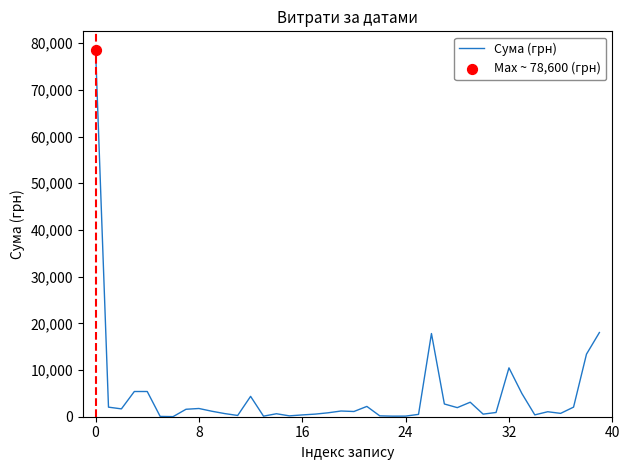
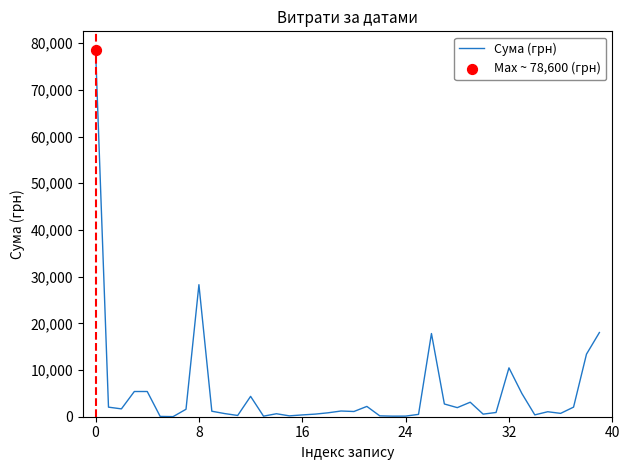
Сума (грн), 8: 2,000 -> 28,000
